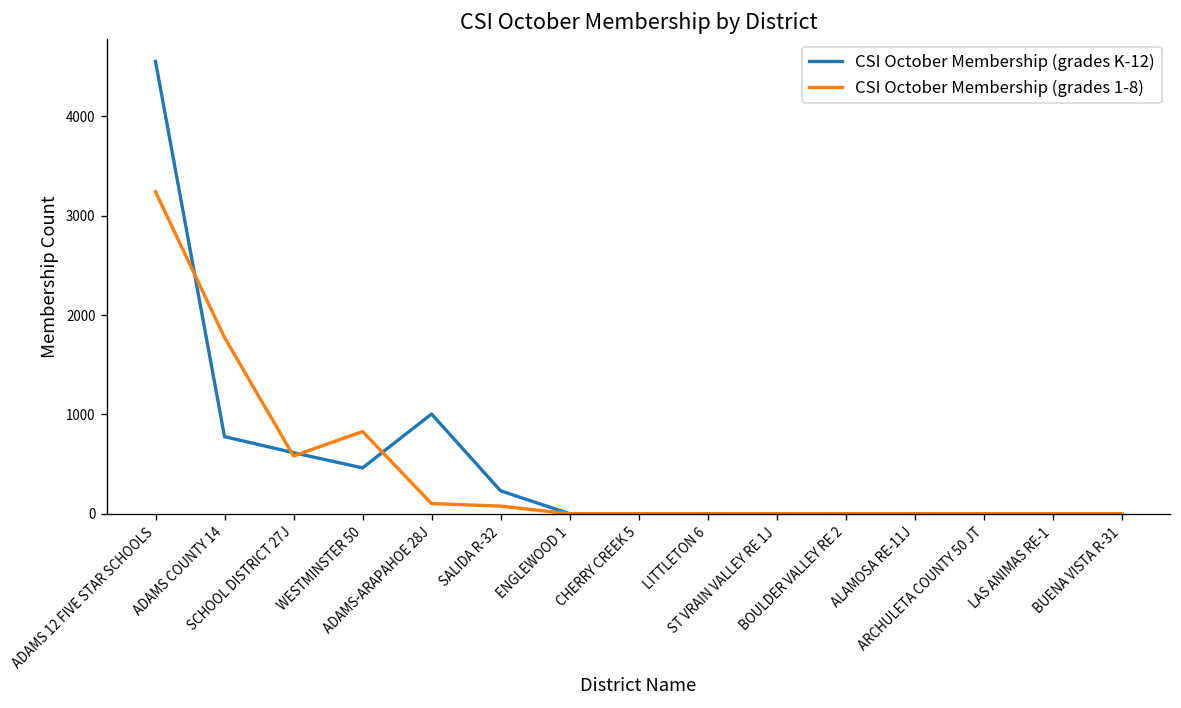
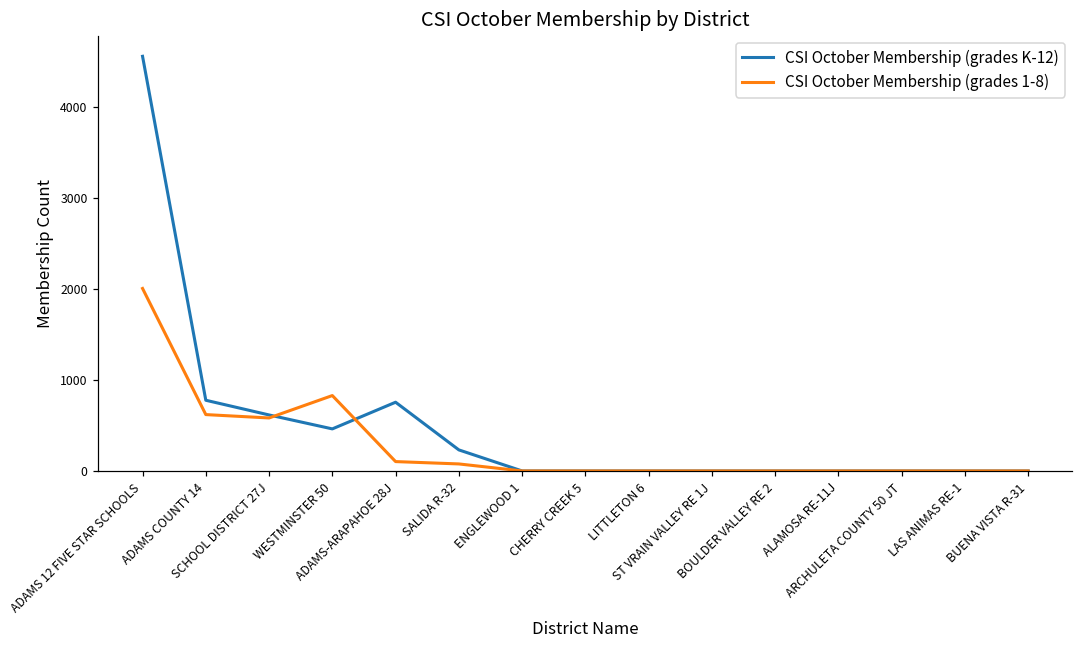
CSI October Membership (grades 1-8), ADAMS 12 FIVE STAR SCHOOLS: 3200 -> 2000
CSI October Membership (grades 1-8), ADAMS COUNTY 14: 1800 -> 600
CSI October Membership (grades K-12), ADAMS-ARAPAHOE 28J: 1000 -> 800
